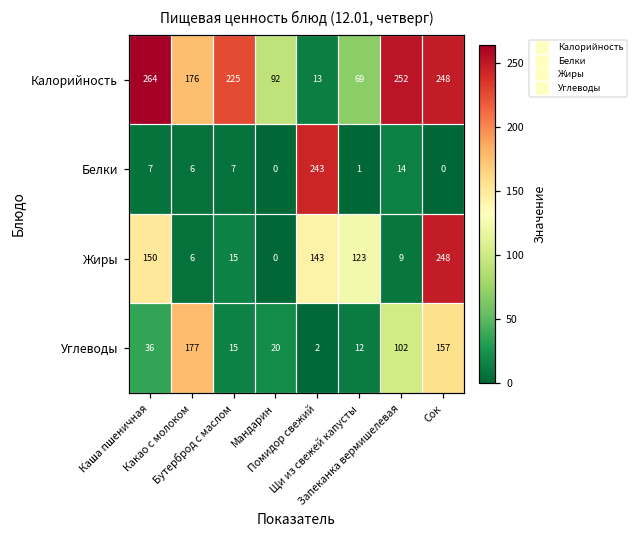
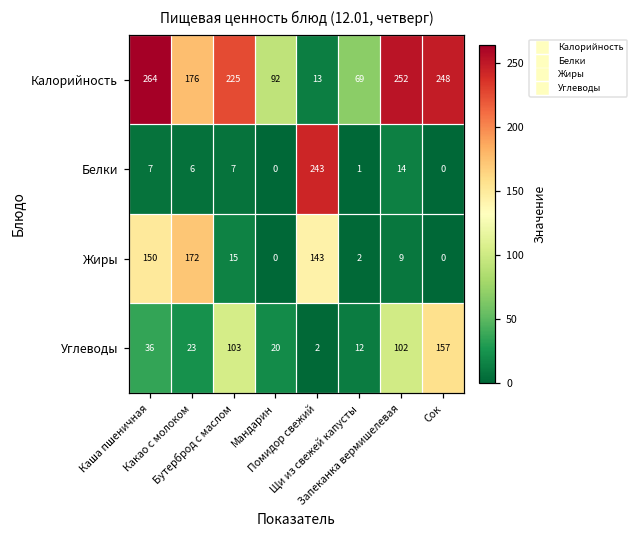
Жиры, Какао с молоком: 6 -> 172
Жиры, Щи из свежей капусты: 123 -> 2
Жиры, Сок: 248 -> 0
Углеводы, Какао с молоком: 177 -> 23
Углеводы, Бутерброд с маслом: 15 -> 103
